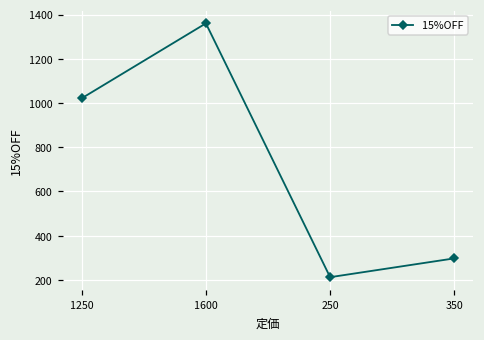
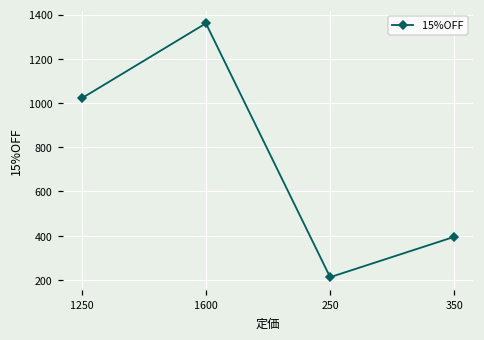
350: 300 -> 400
